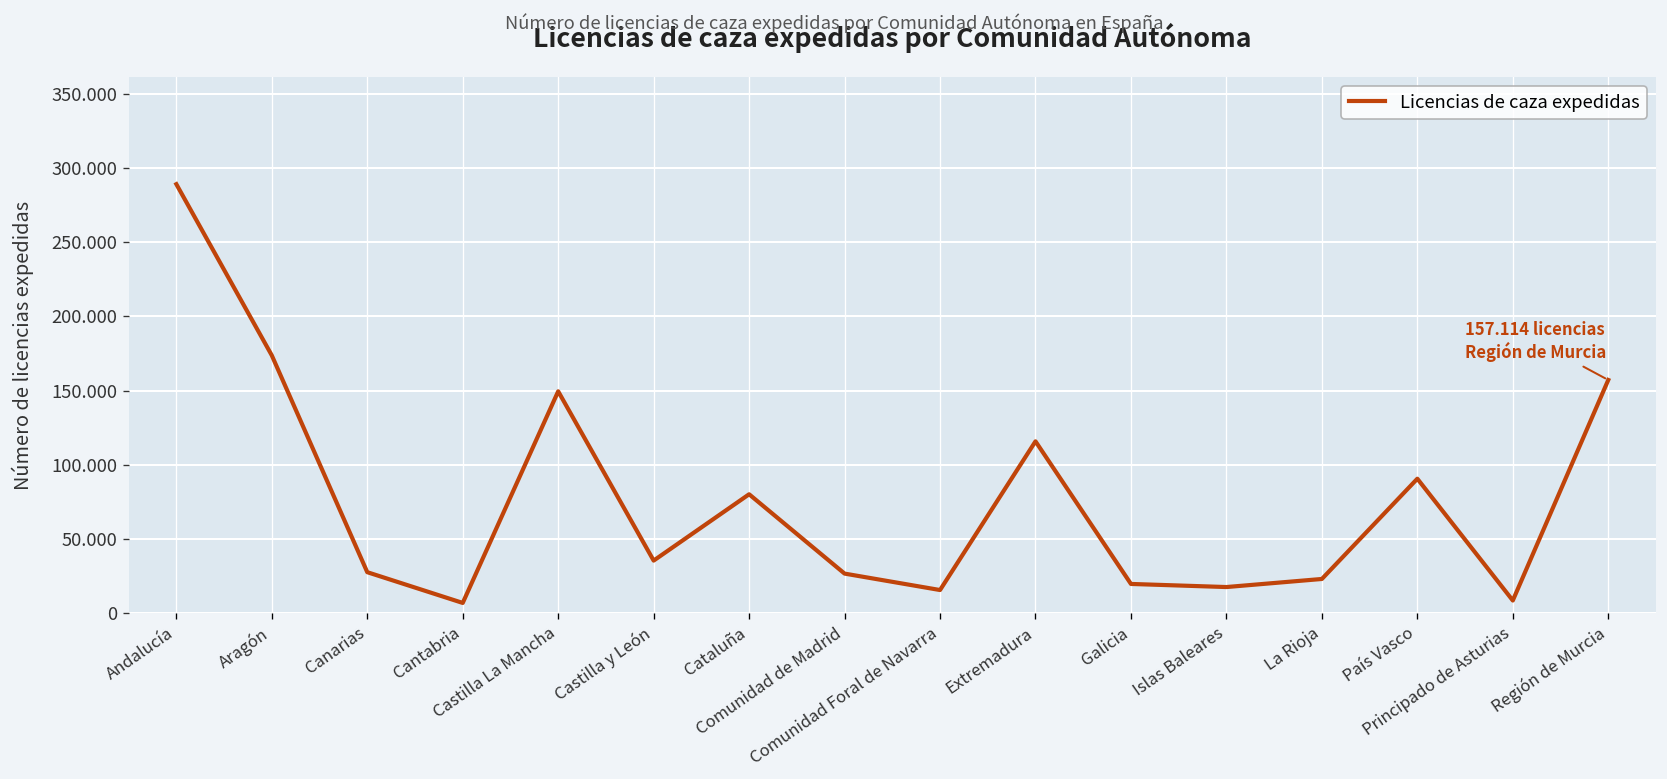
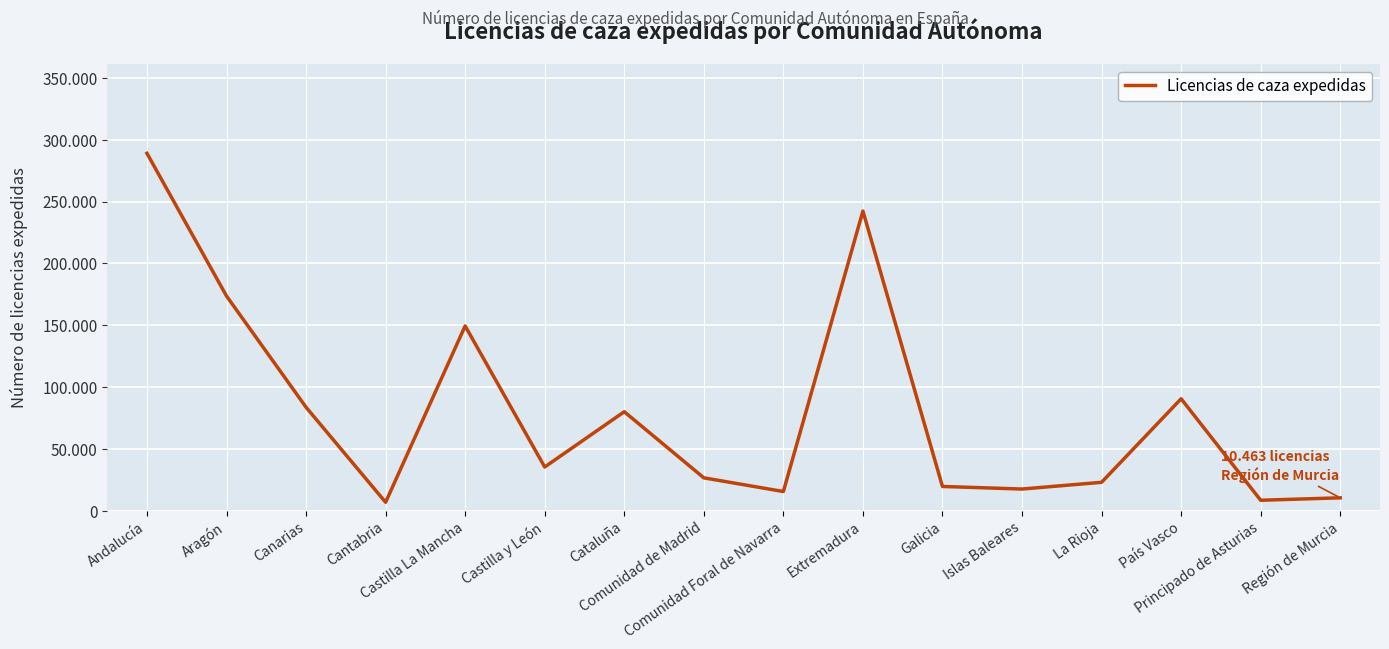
Canarias: 28 -> 84
Extremadura: 116 -> 242
Región de Murcia: 157.114 -> 10.463
